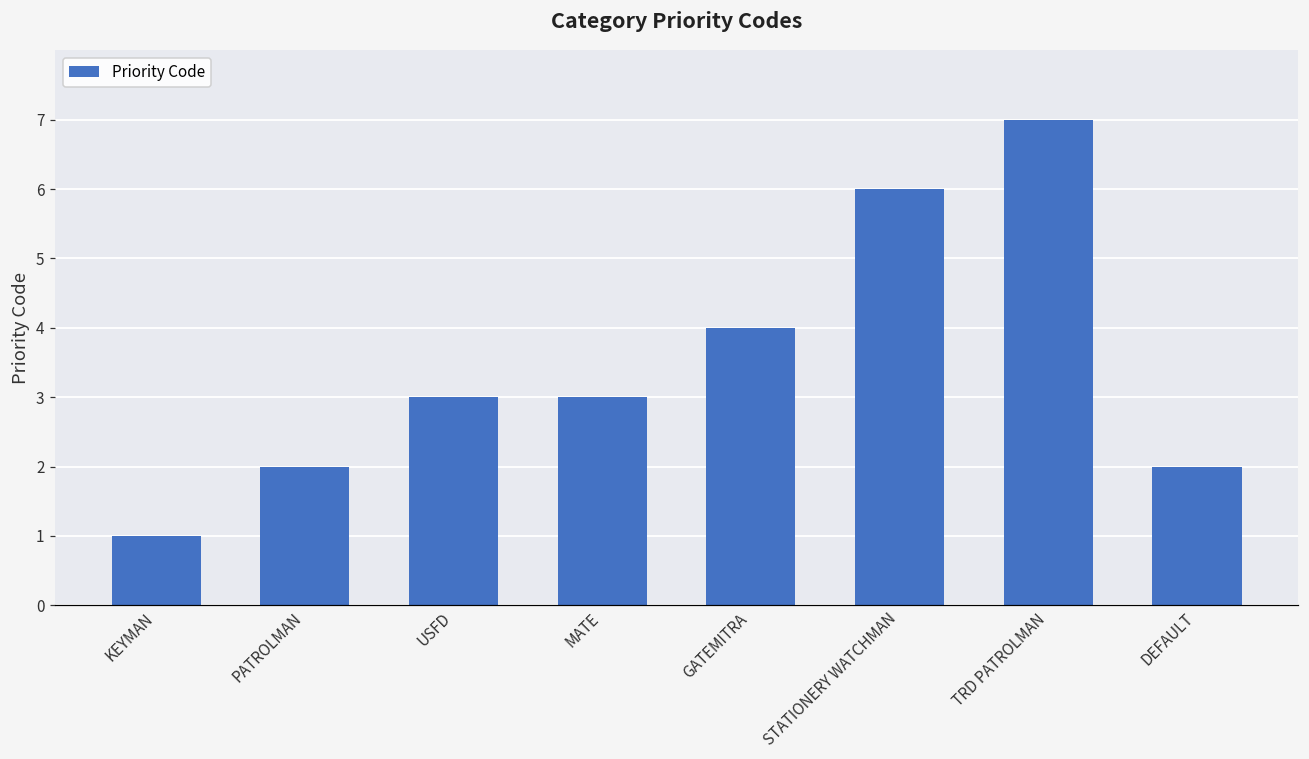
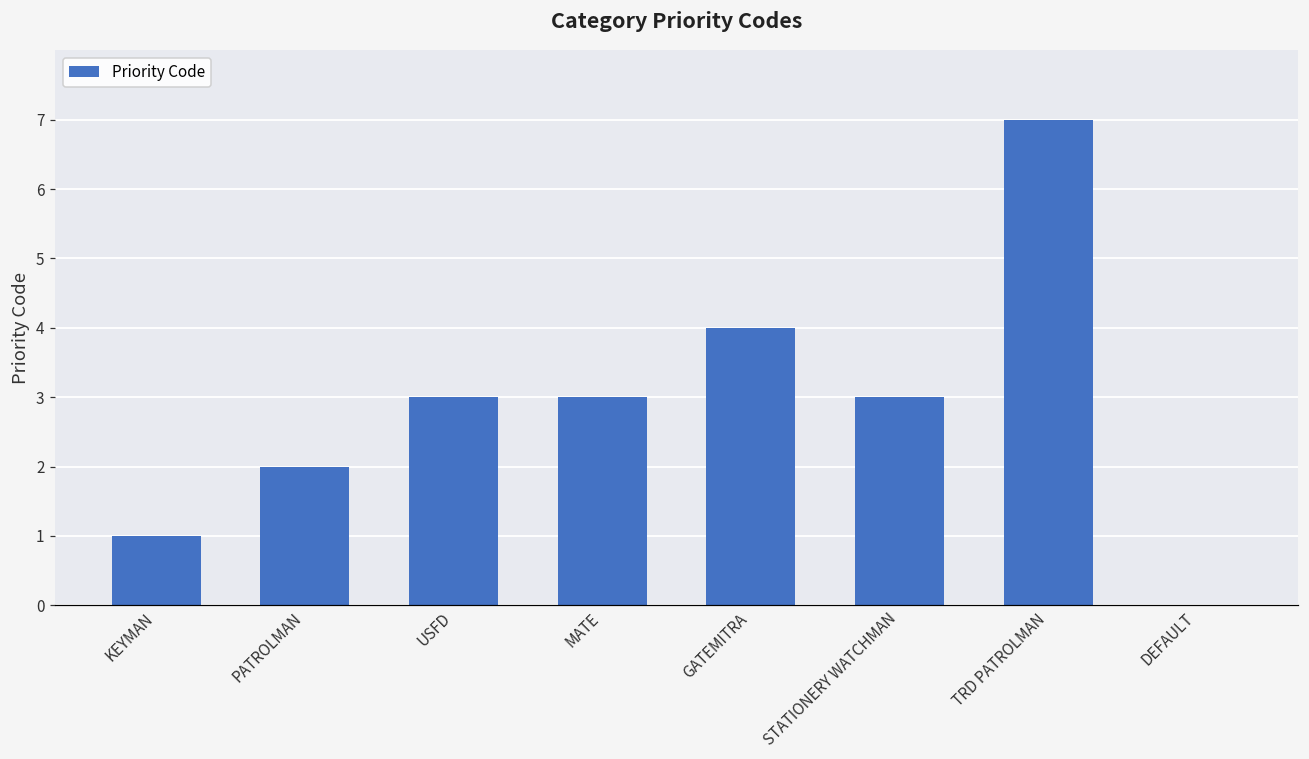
STATIONERY WATCHMAN: 6 -> 3
DEFAULT: 2 -> 0
